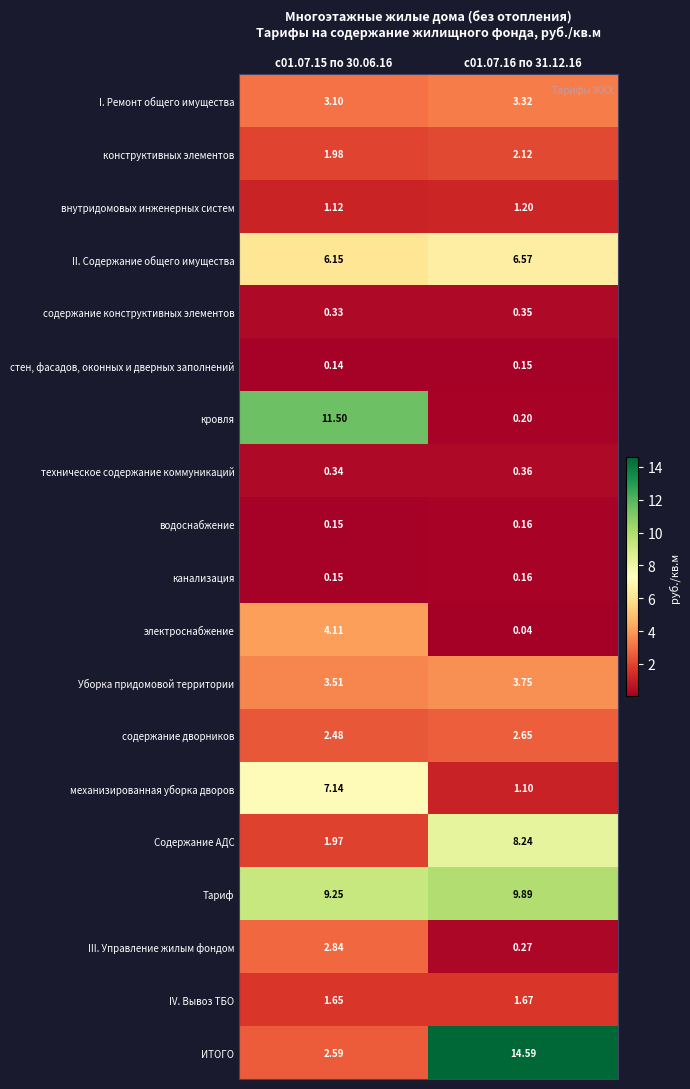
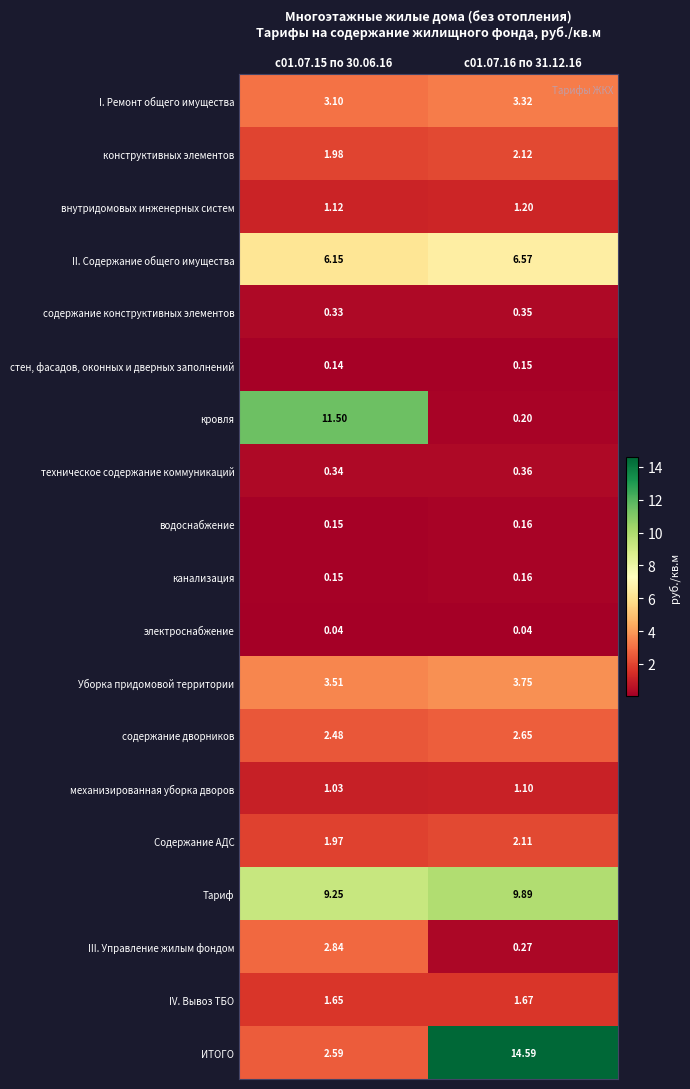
электроснабжение, с01.07.15 по 30.06.16: 4.11 -> 0.04
механизированная уборка дворов, с01.07.15 по 30.06.16: 7.14 -> 1.03
Содержание АДС, с01.07.16 по 31.12.16: 8.24 -> 2.11
